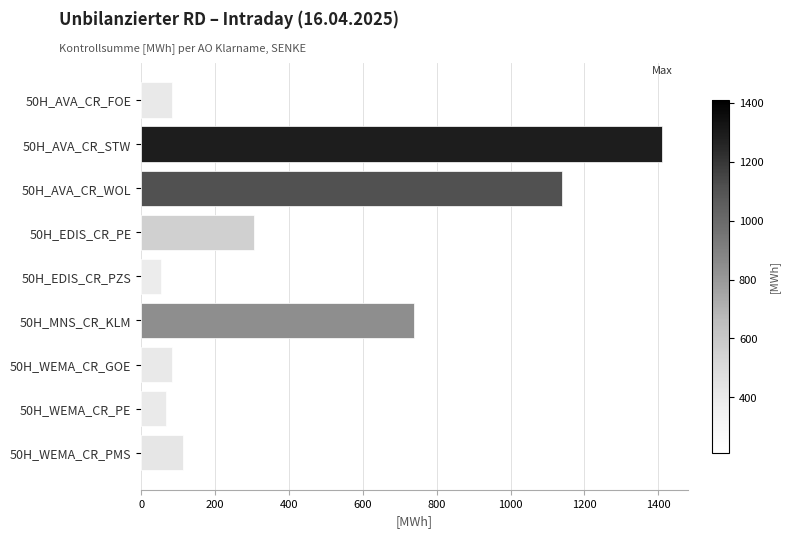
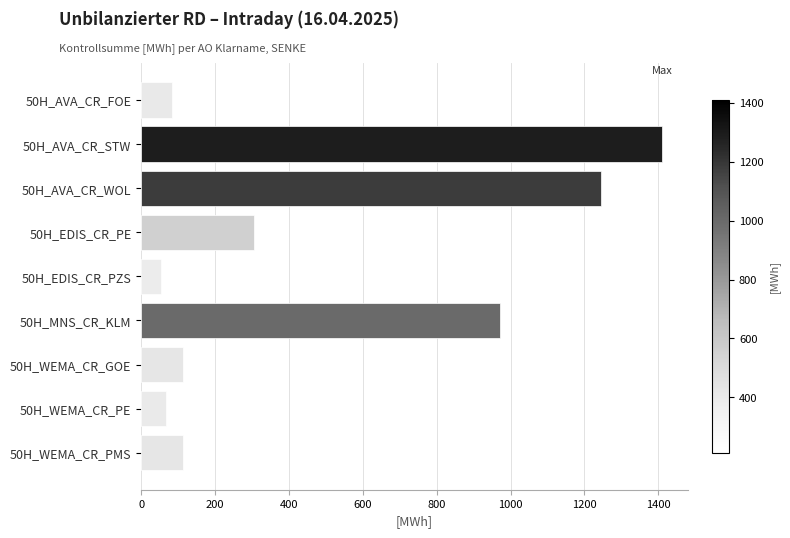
50H_AVA_CR_WOL: 1140 -> 1250
50H_MNS_CR_KLM: 740 -> 970
50H_WEMA_CR_GOE: 80 -> 110
